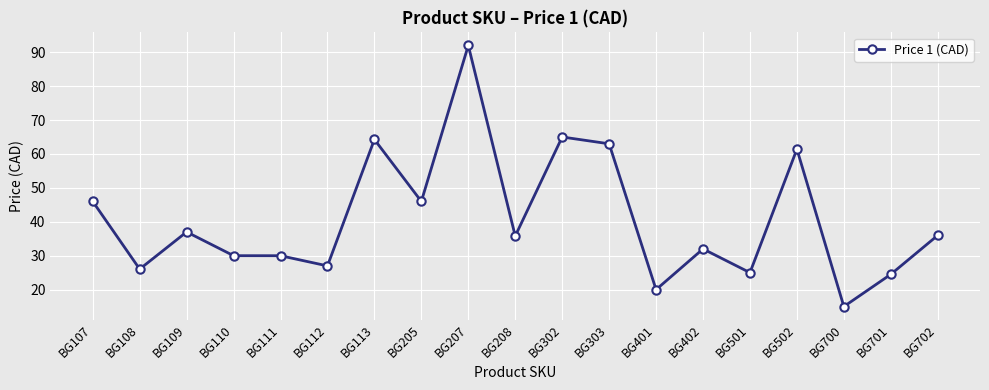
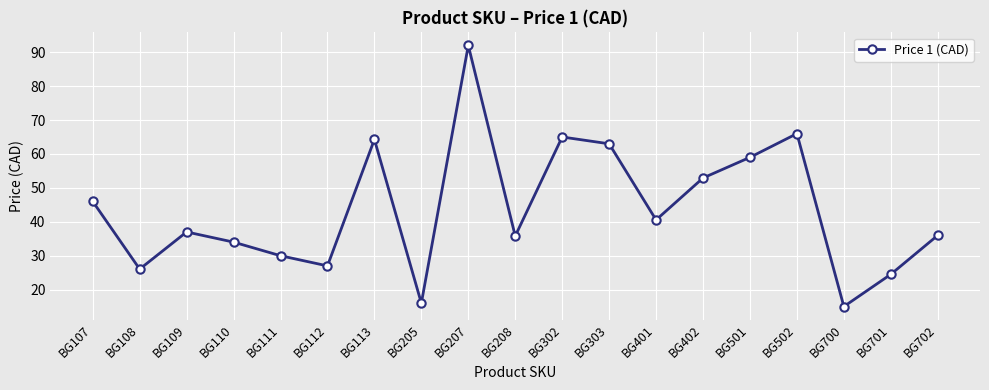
BG110: 30 -> 34
BG205: 46 -> 16
BG401: 20 -> 41
BG402: 32 -> 53
BG501: 25 -> 59
BG502: 61 -> 66
